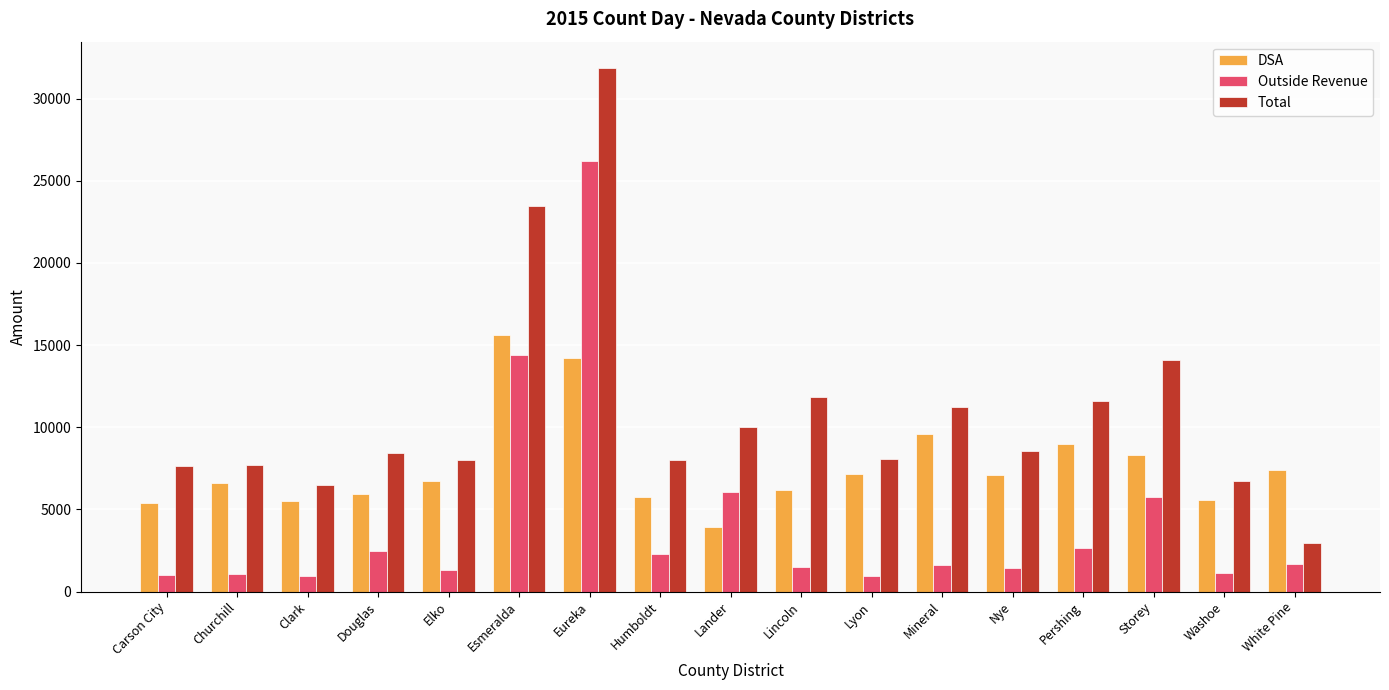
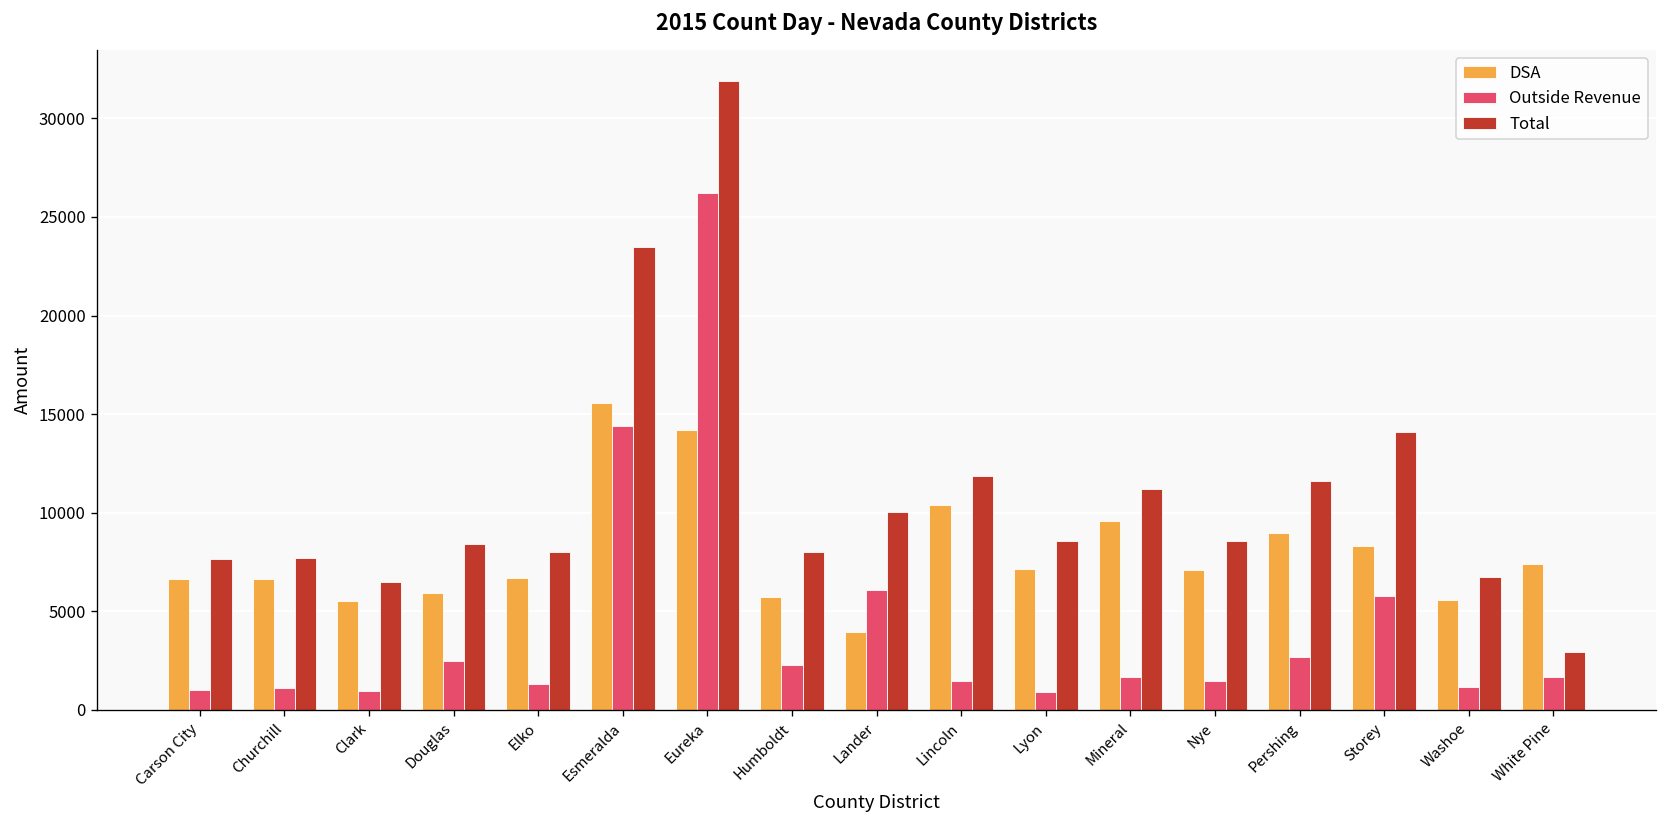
DSA, Carson City: 5400 -> 6600
DSA, Lincoln: 6200 -> 10400
Total, Lyon: 8100 -> 8600
